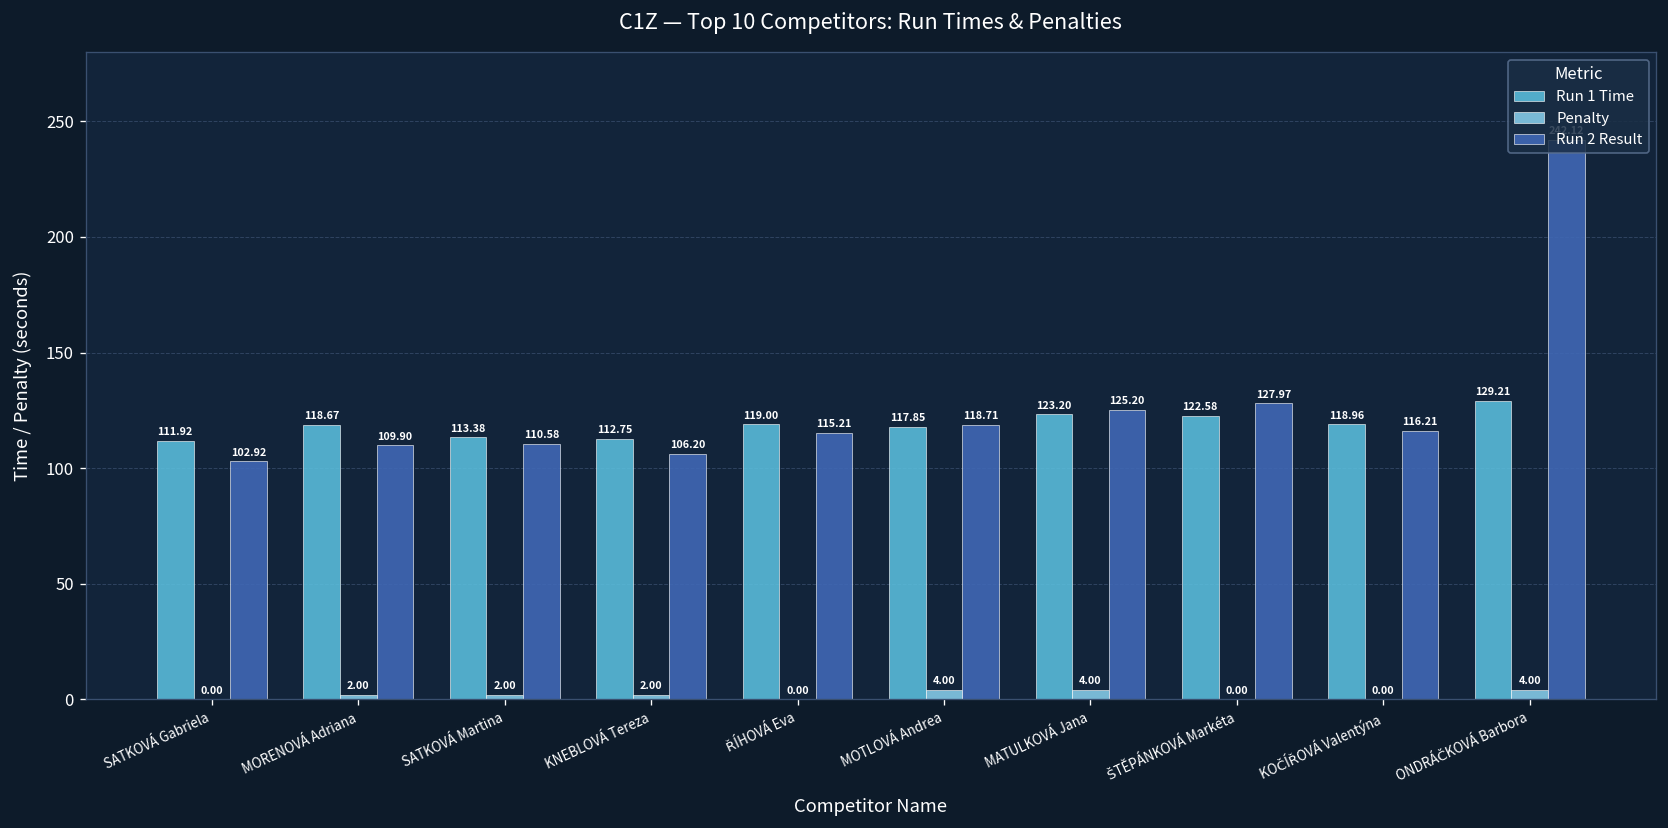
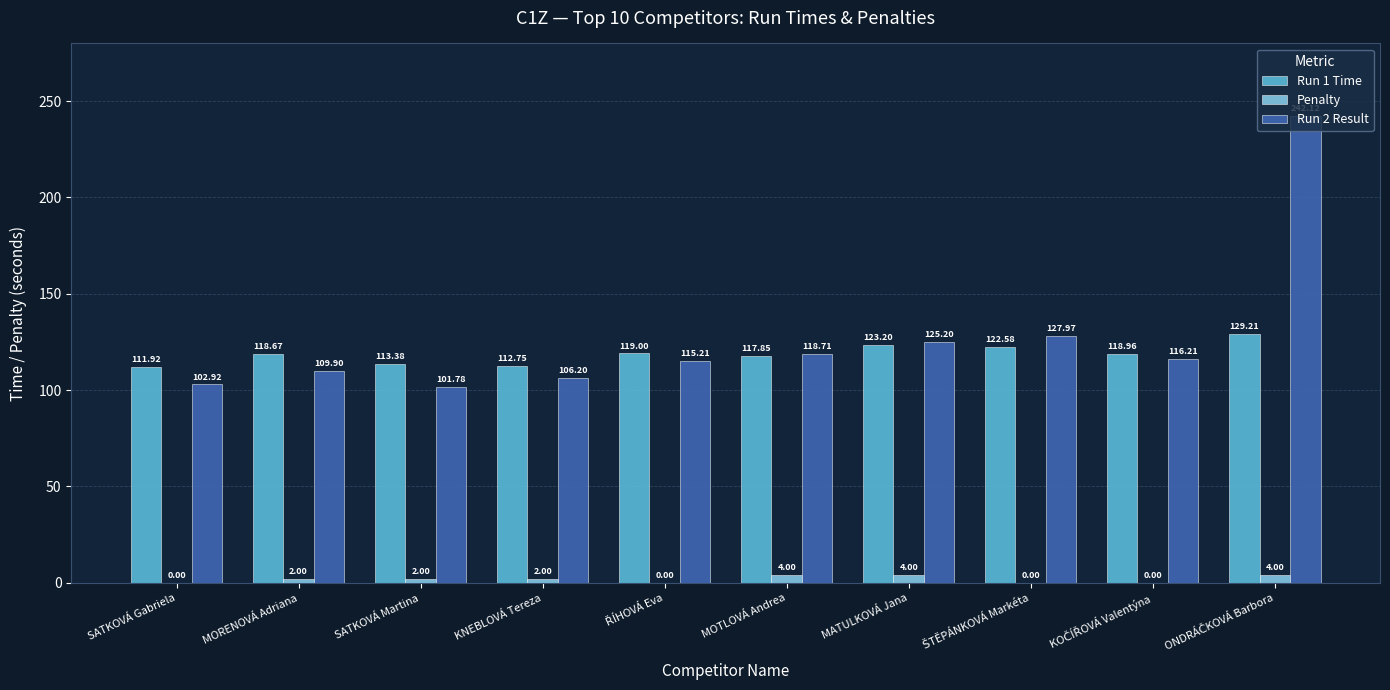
Run 2 Result, SATKOVÁ Martina: 110.58 -> 101.78
